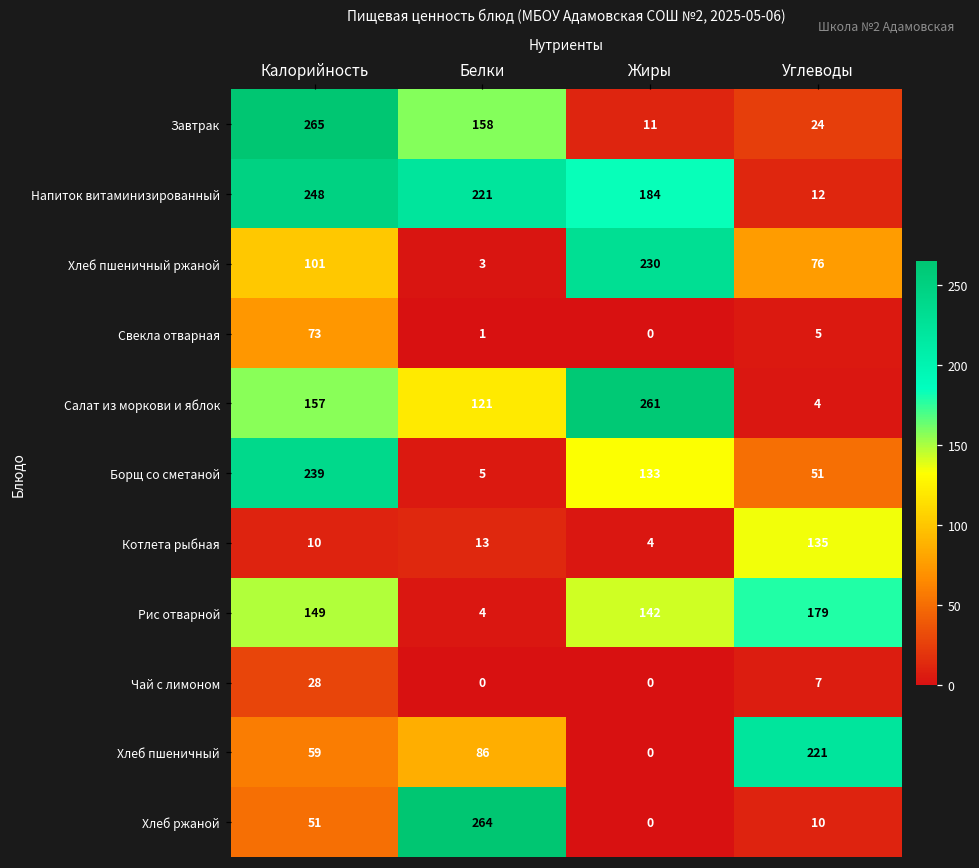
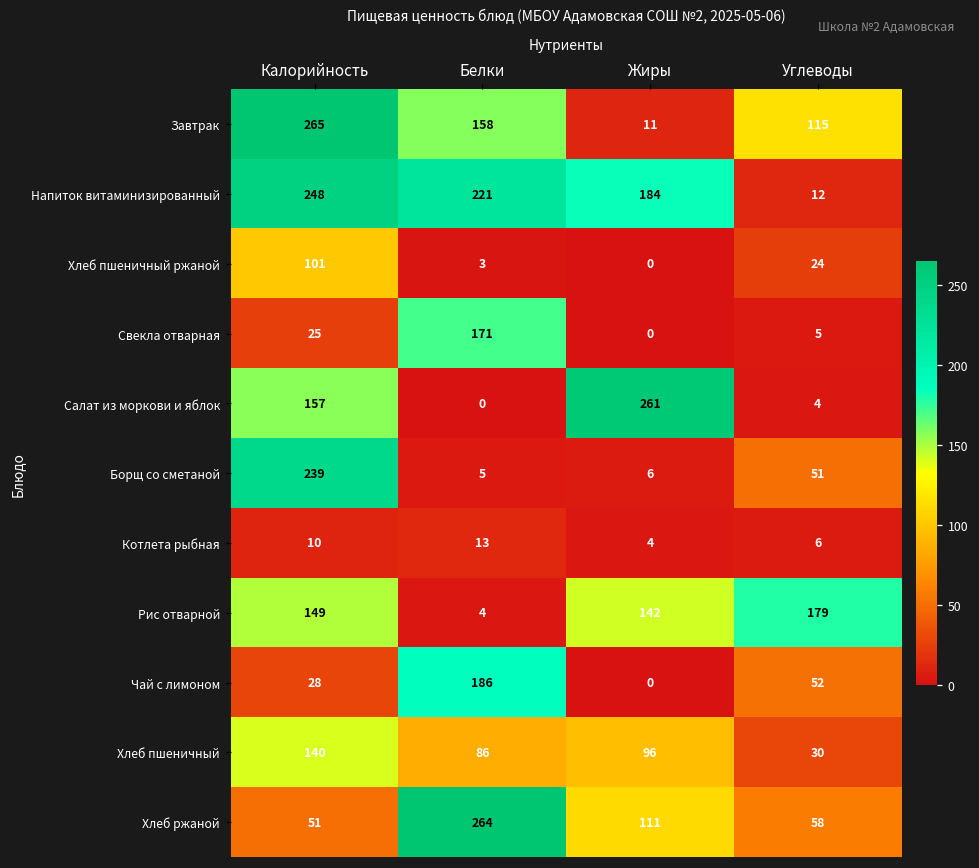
Завтрак, Углеводы: 24 -> 115
Хлеб пшеничный ржаной, Жиры: 230 -> 0
Хлеб пшеничный ржаной, Углеводы: 76 -> 24
Свекла отварная, Калорийность: 73 -> 25
Свекла отварная, Белки: 1 -> 171
Салат из моркови и яблок, Белки: 121 -> 0
Борщ со сметаной, Жиры: 133 -> 6
Котлета рыбная, Углеводы: 135 -> 6
Чай с лимоном, Белки: 0 -> 186
Чай с лимоном, Углеводы: 7 -> 52
Хлеб пшеничный, Калорийность: 59 -> 140
Хлеб пшеничный, Жиры: 0 -> 96
Хлеб пшеничный, Углеводы: 221 -> 30
Хлеб ржаной, Жиры: 0 -> 111
Хлеб ржаной, Углеводы: 10 -> 58
